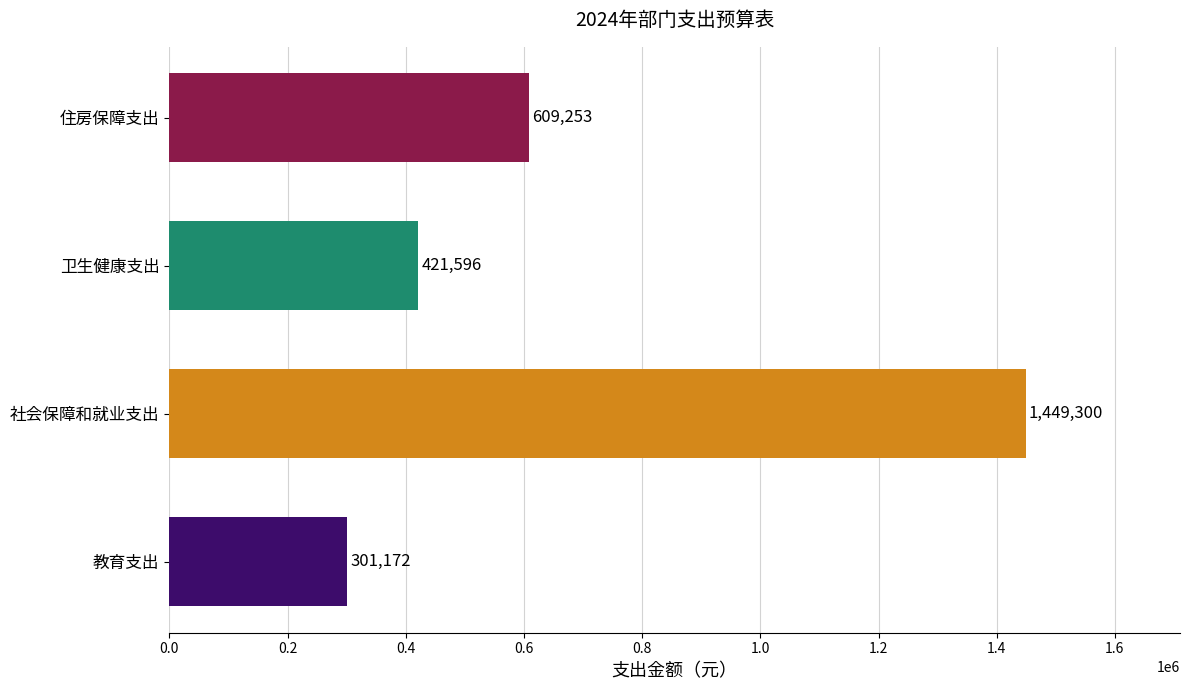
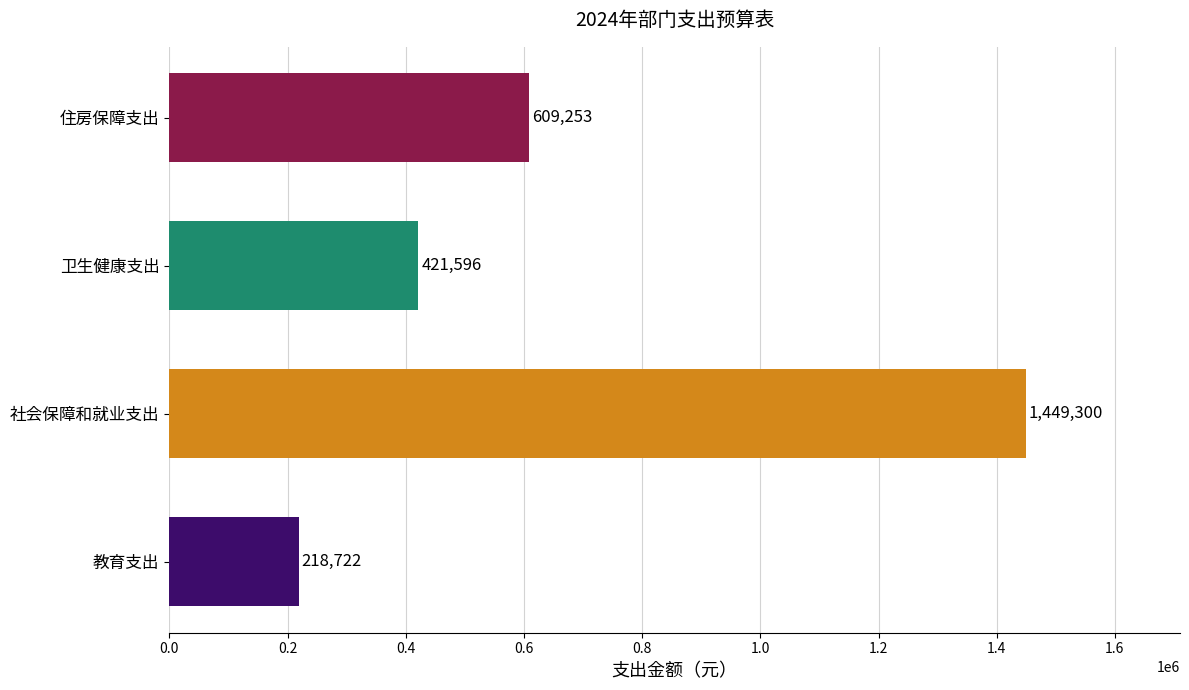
教育支出: 301,172 -> 218,722
